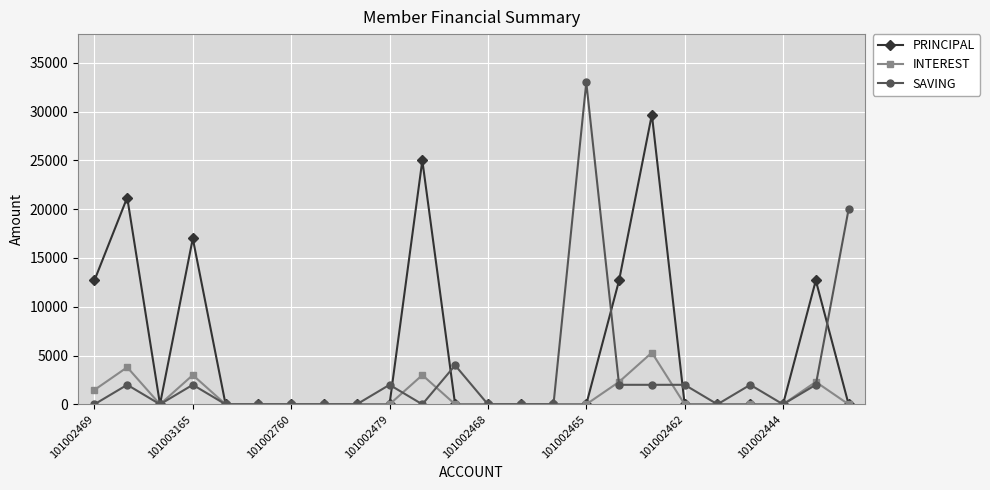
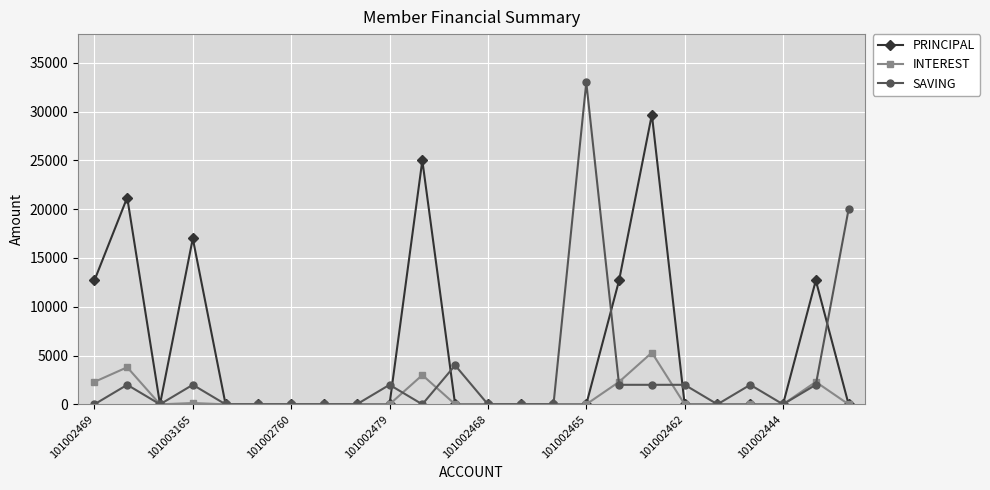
INTEREST, 101002469: 1000 -> 2000
INTEREST, 101003165: 3000 -> 0
